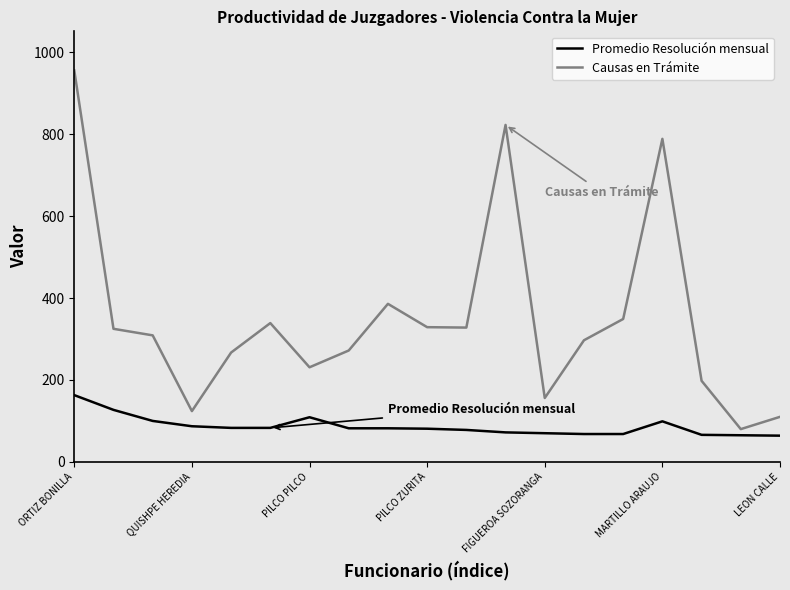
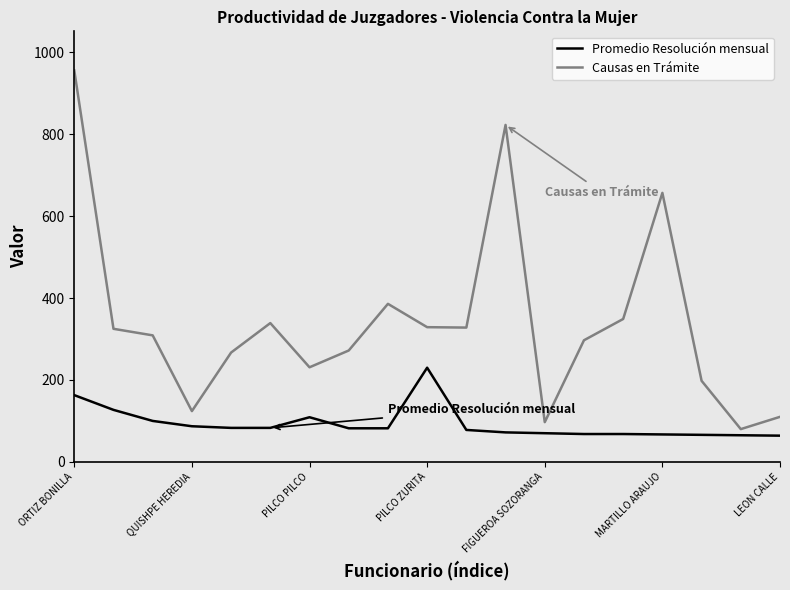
Promedio Resolución mensual, PILCO ZURITA: 80 -> 230
Causas en Trámite, FIGUEROA SOZORANGA: 160 -> 100
Promedio Resolución mensual, MARTILLO ARAUJO: 100 -> 70
Causas en Trámite, MARTILLO ARAUJO: 790 -> 660
